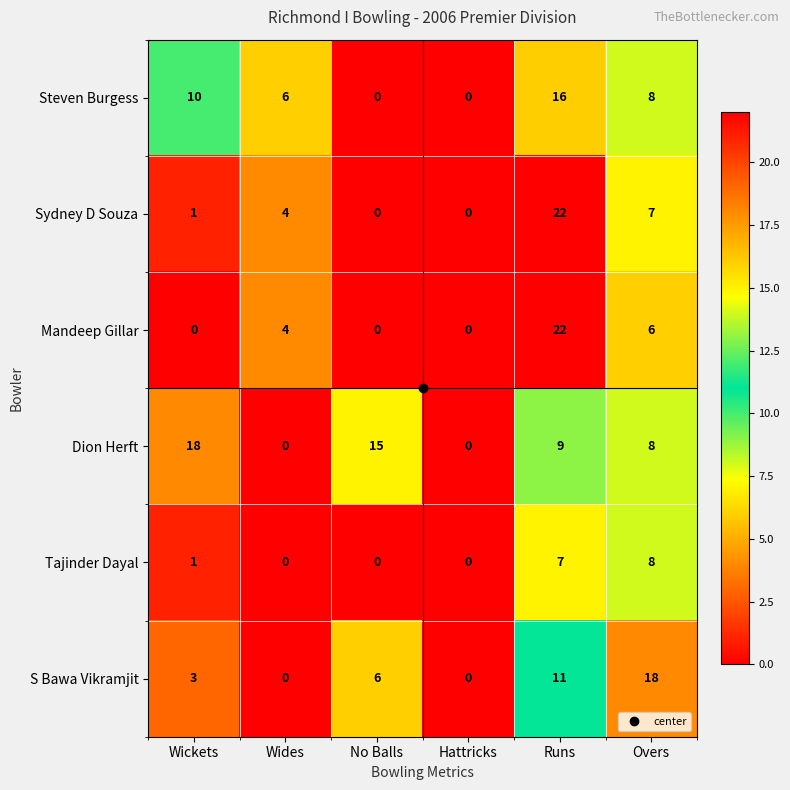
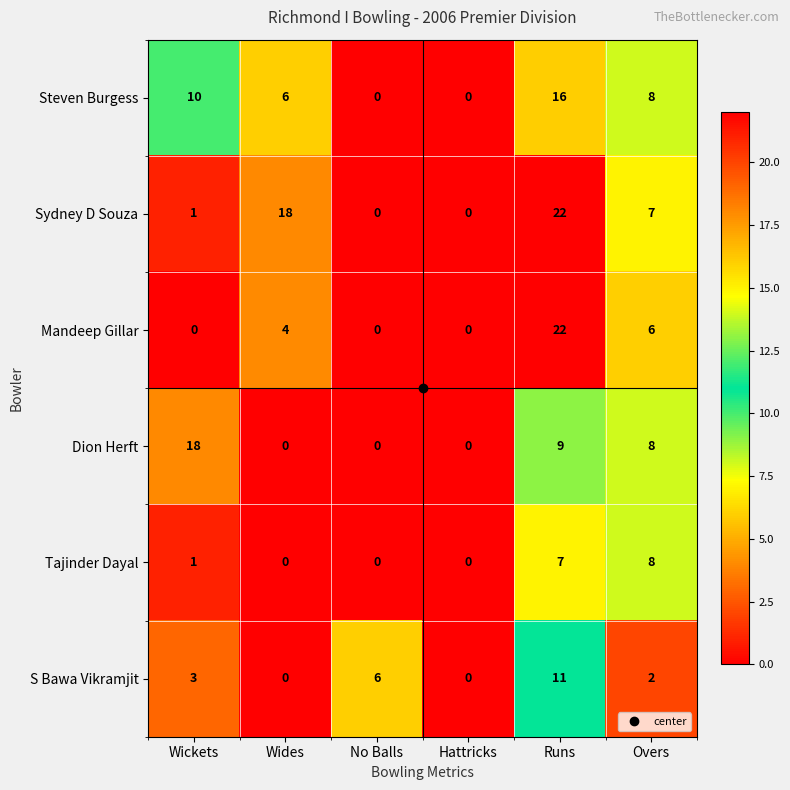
Sydney D Souza, Wides: 4 -> 18
Dion Herft, No Balls: 15 -> 0
S Bawa Vikramjit, Overs: 18 -> 2
